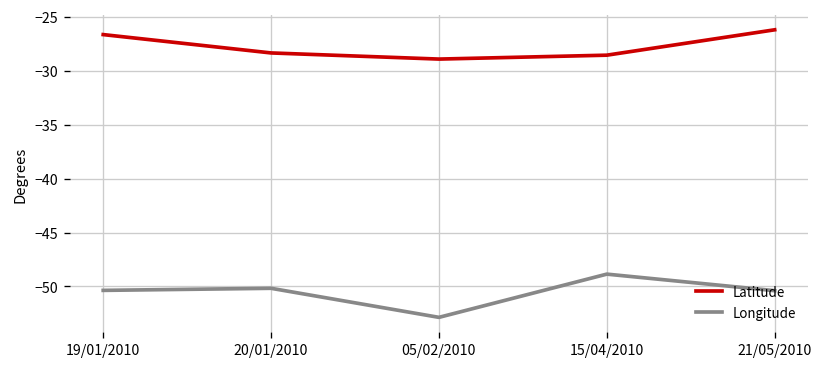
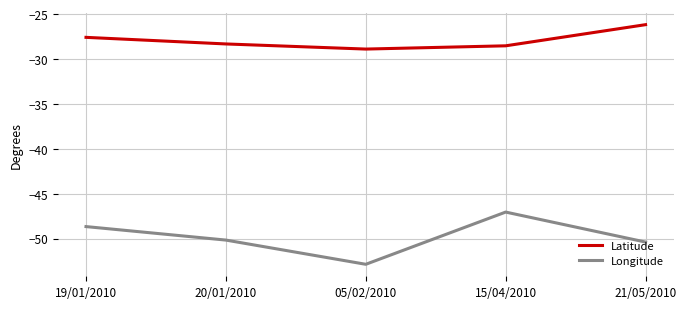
Latitude, 19/01/2010: -27 -> -28
Longitude, 19/01/2010: -50 -> -49
Longitude, 15/04/2010: -49 -> -47
